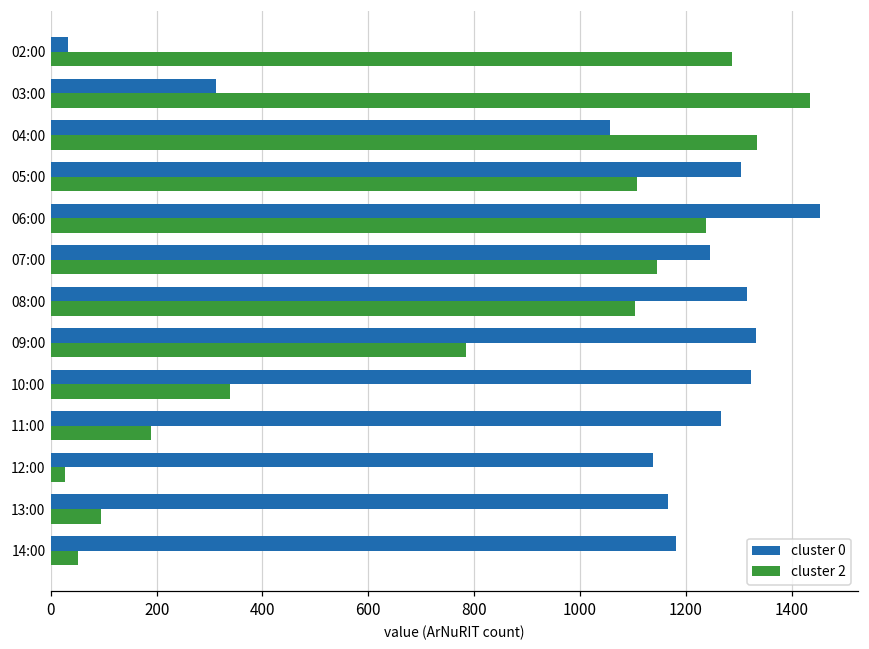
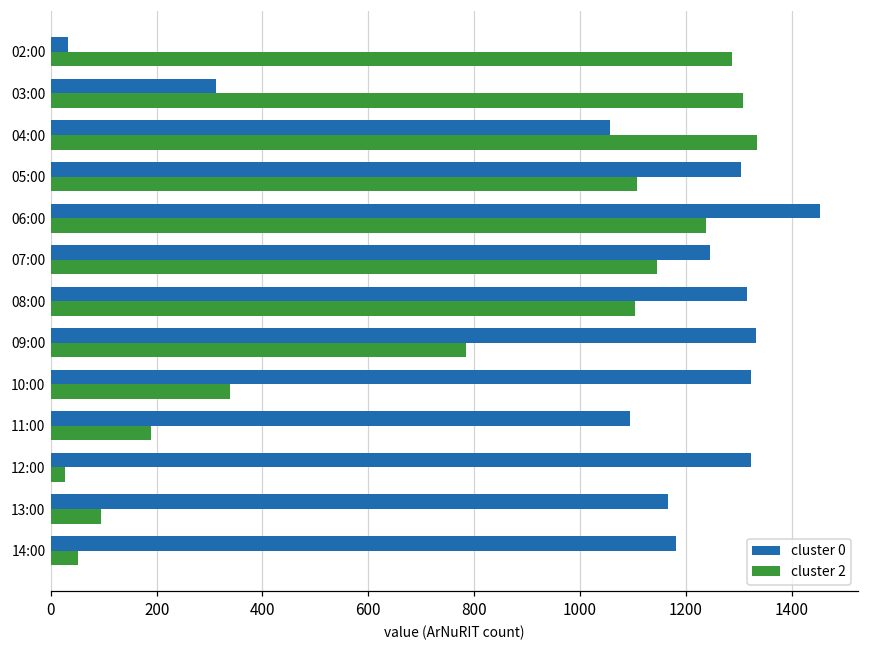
cluster 2, 03:00: 1430 -> 1310
cluster 0, 11:00: 1270 -> 1100
cluster 0, 12:00: 1140 -> 1320
